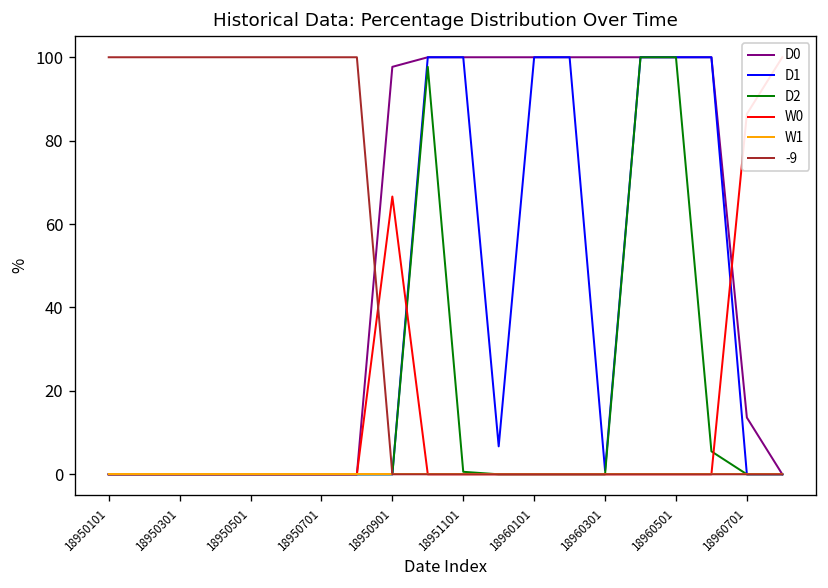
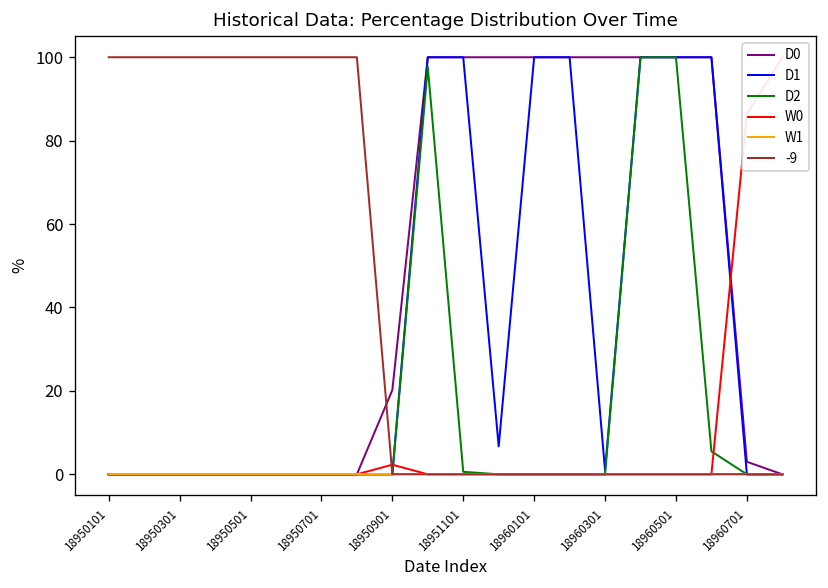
D0, 18950901: 98 -> 20
W0, 18950901: 67 -> 2
D0, 18960701: 14 -> 3
